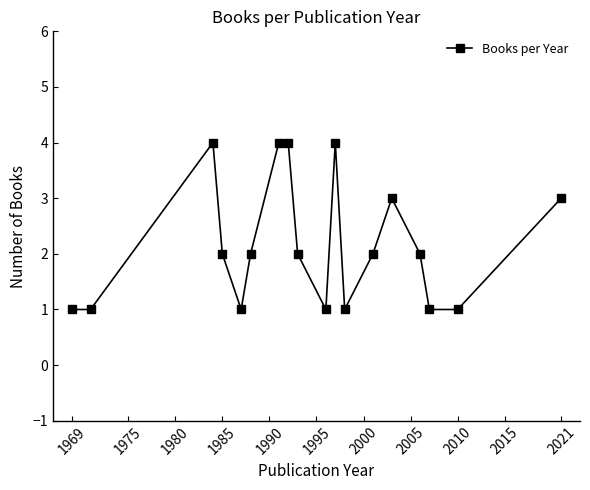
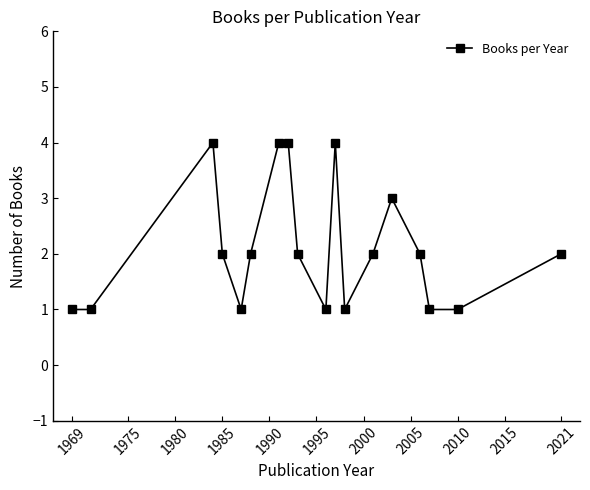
2021: 3 -> 2
